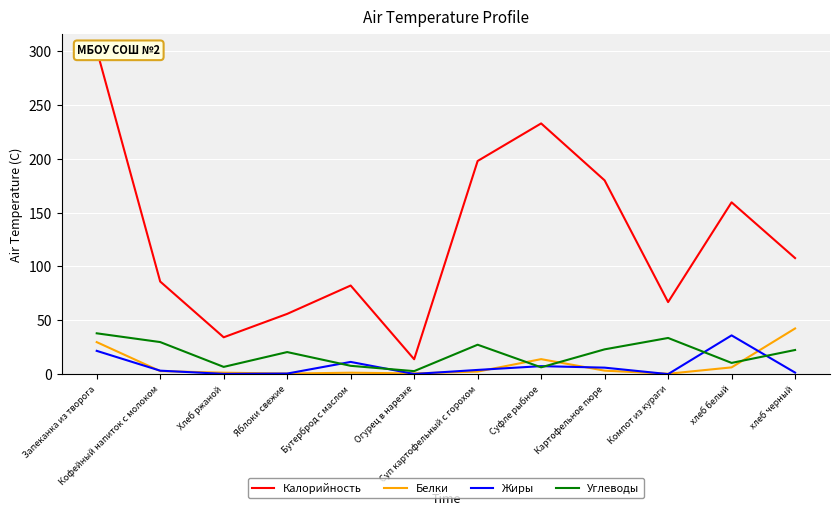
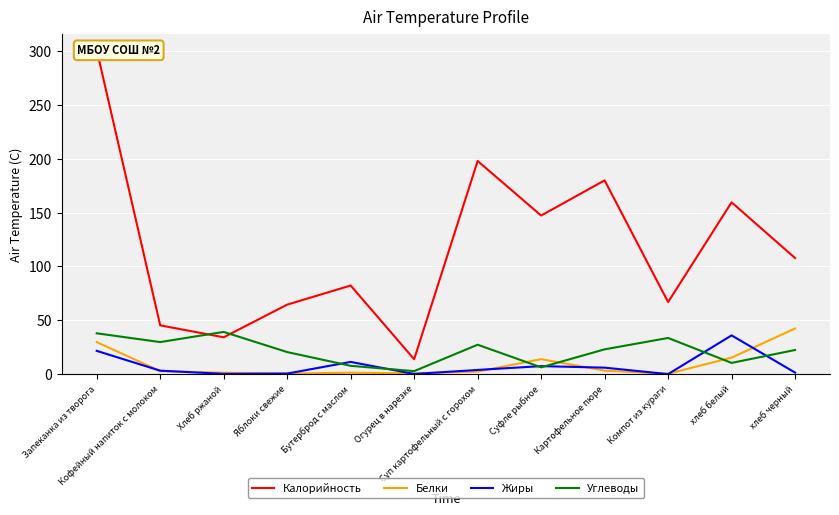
Калорийность, Кофейный напиток с молоком: 86 -> 45
Углеводы, Хлеб ржаной: 7 -> 39
Калорийность, Яблоки свежие: 56 -> 65
Калорийность, Суфле рыбное: 233 -> 147
Белки, хлеб белый: 6 -> 15
